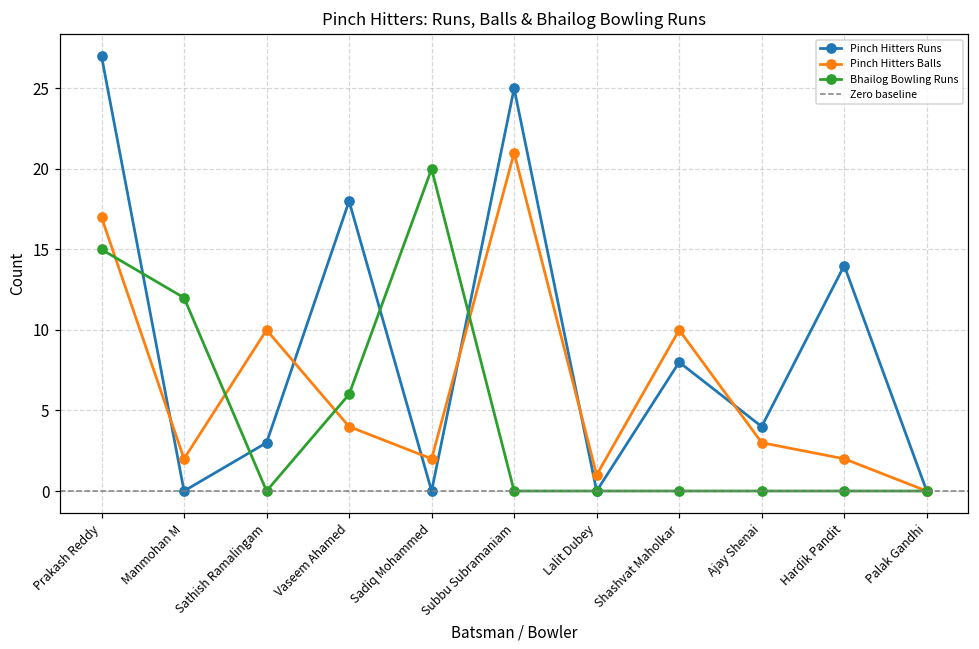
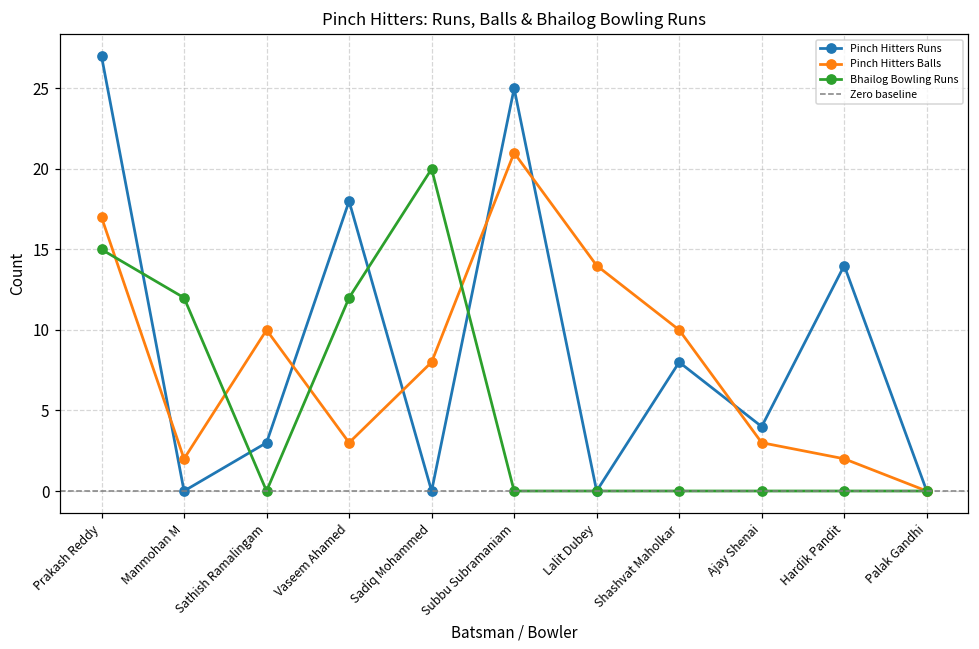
Pinch Hitters Balls, Vaseem Ahamed: 4 -> 3
Bhailog Bowling Runs, Vaseem Ahamed: 6 -> 12
Pinch Hitters Balls, Sadiq Mohammed: 2 -> 8
Pinch Hitters Balls, Lalit Dubey: 1 -> 14
